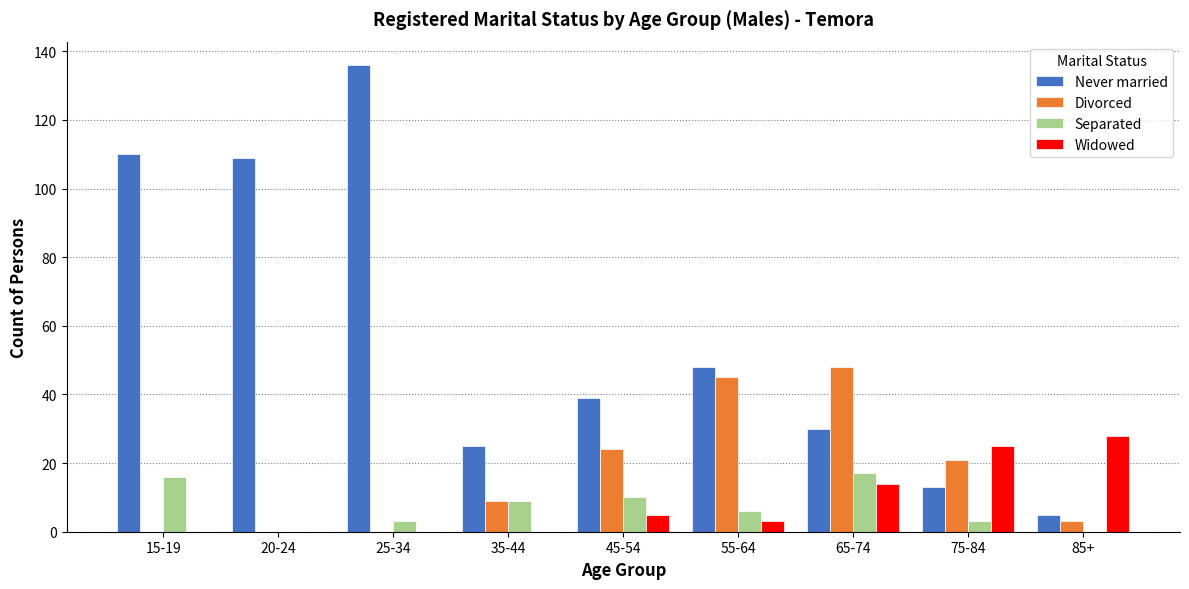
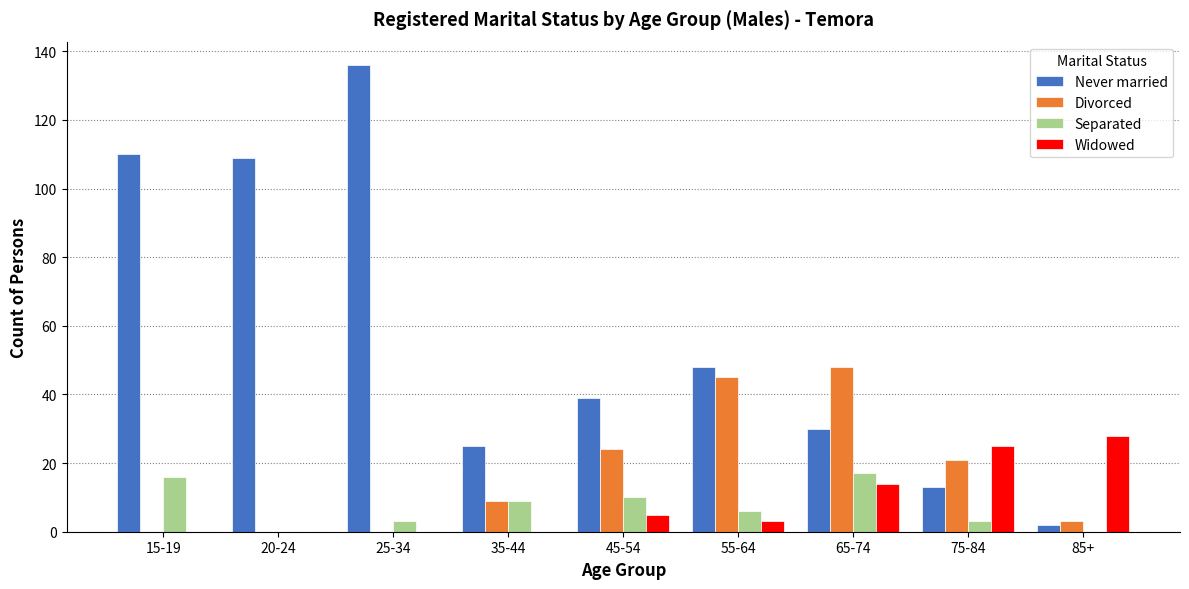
Never married, 85+: 5 -> 2
